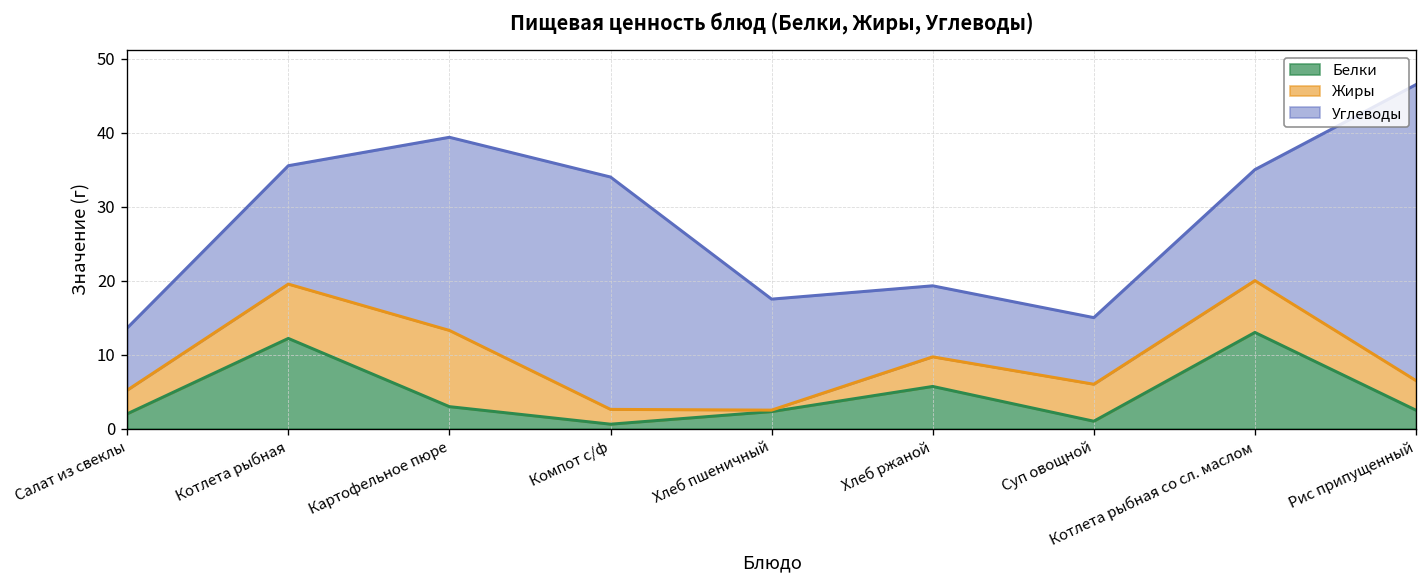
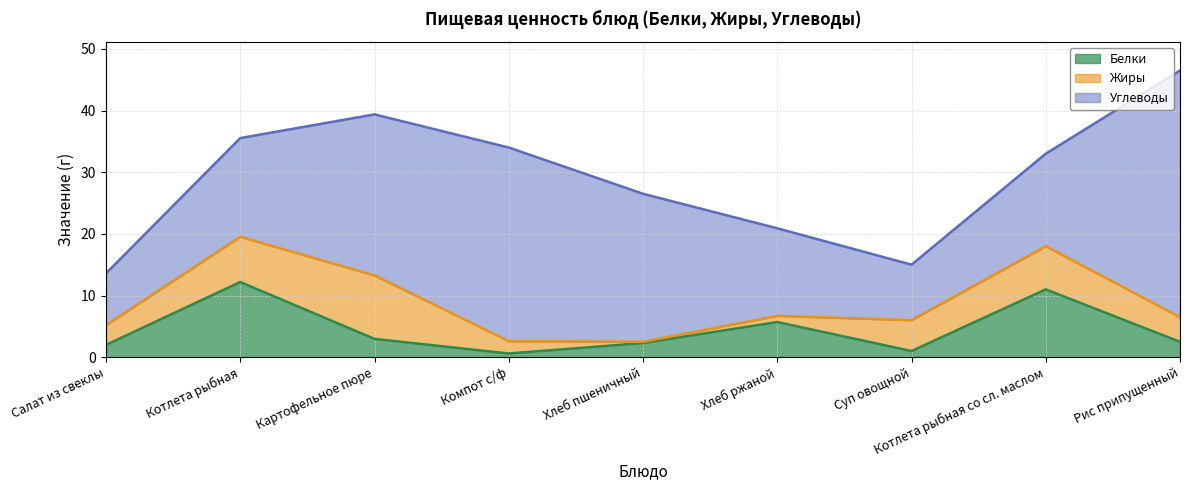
Углеводы, Хлеб пшеничный: 15 -> 24
Жиры, Хлеб ржаной: 4 -> 1
Углеводы, Хлеб ржаной: 10 -> 14
Белки, Котлета рыбная со сл. маслом: 13 -> 11
